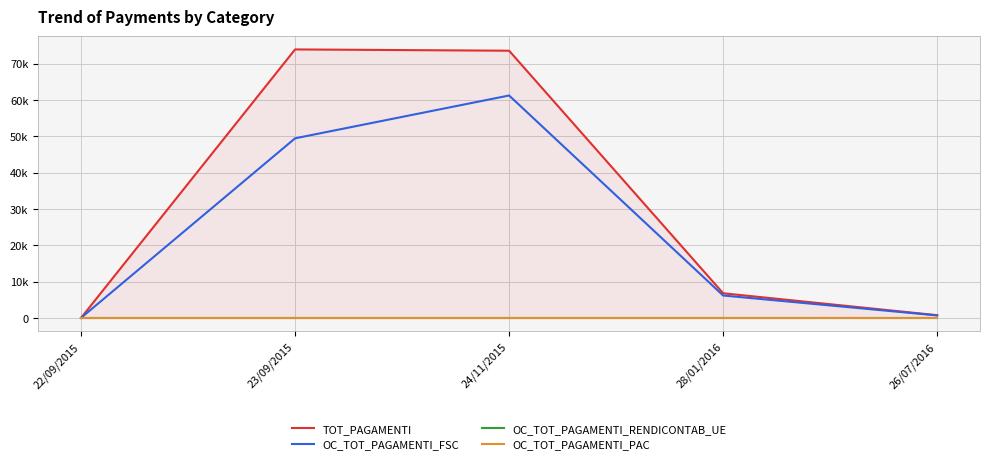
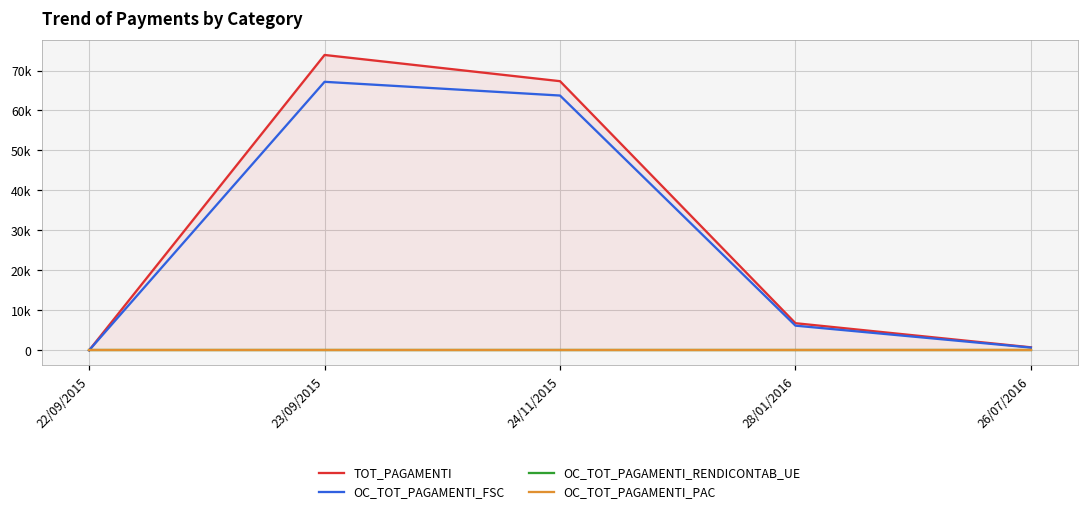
OC_TOT_PAGAMENTI_FSC, 23/09/2015: 49000 -> 67000
TOT_PAGAMENTI, 24/11/2015: 74000 -> 67000
OC_TOT_PAGAMENTI_FSC, 24/11/2015: 61000 -> 64000
